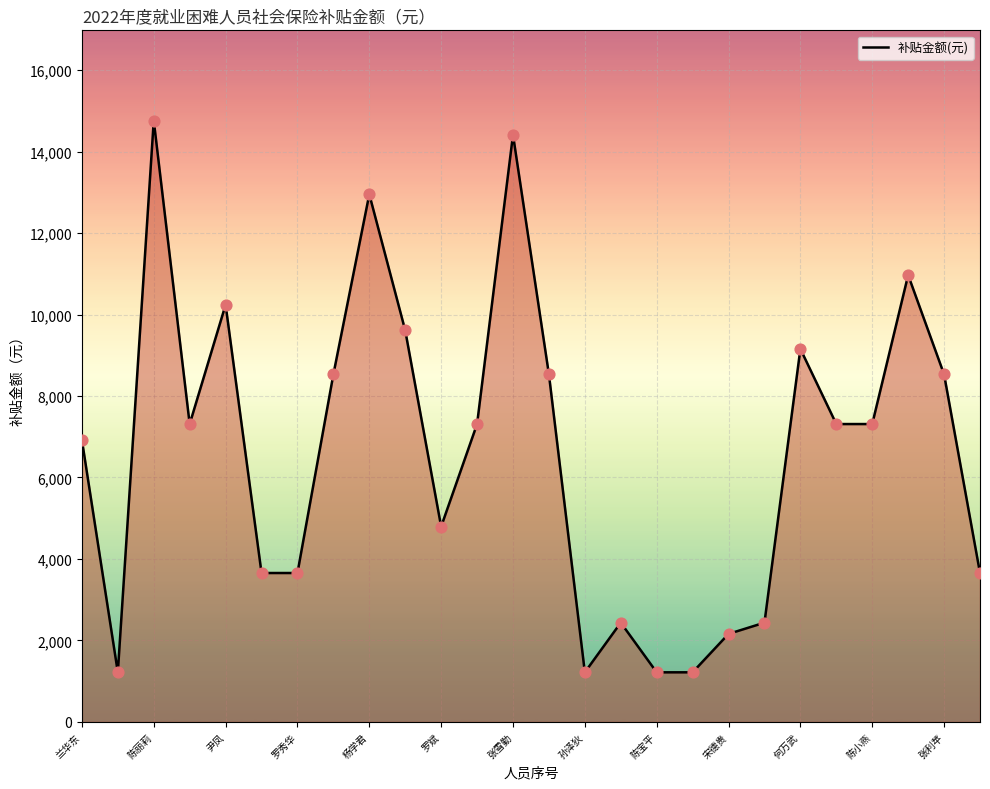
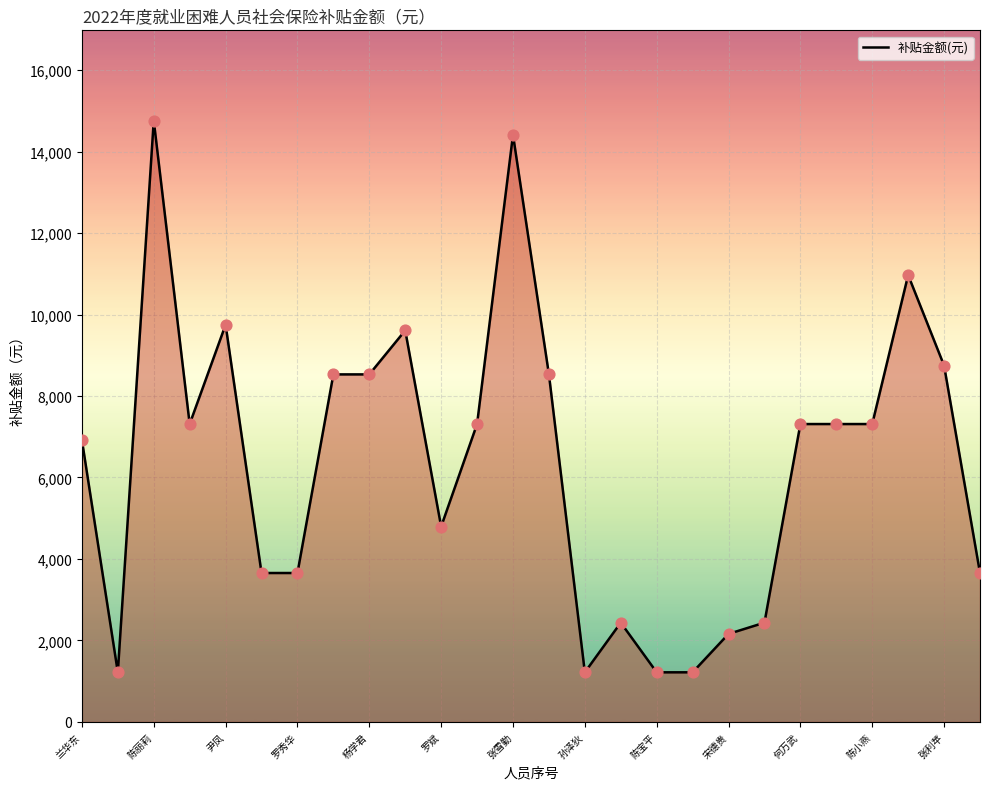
尹凤: 10,200 -> 9,700
杨学君: 12,900 -> 8,500
何万武: 9,200 -> 7,300
张利苹: 8,500 -> 8,700
